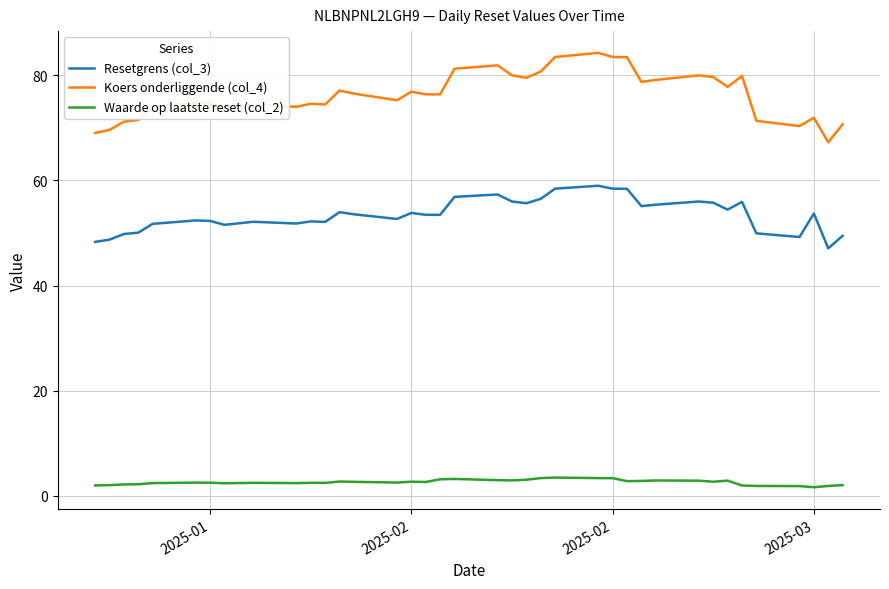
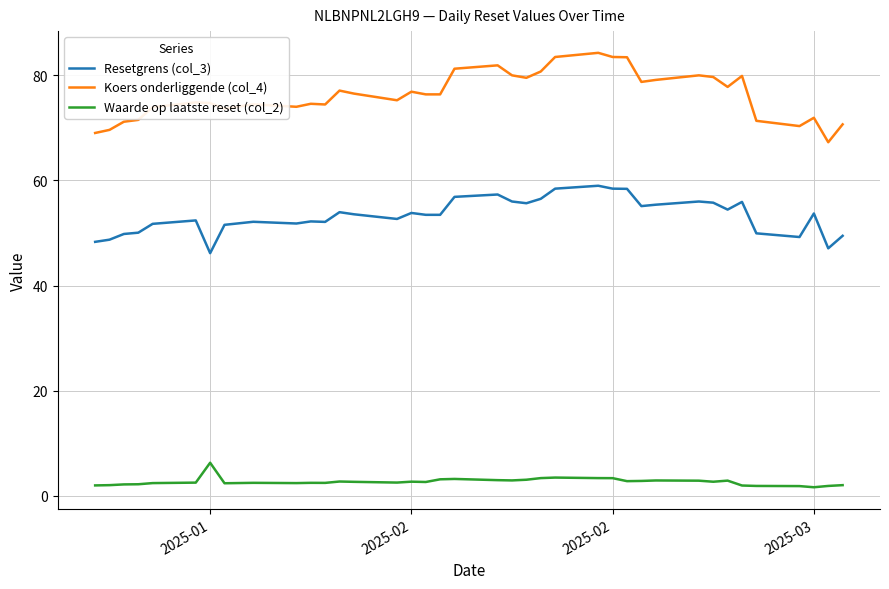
Resetgrens (col_3), 2025-01: 52 -> 46
Waarde op laatste reset (col_2), 2025-01: 3 -> 6
